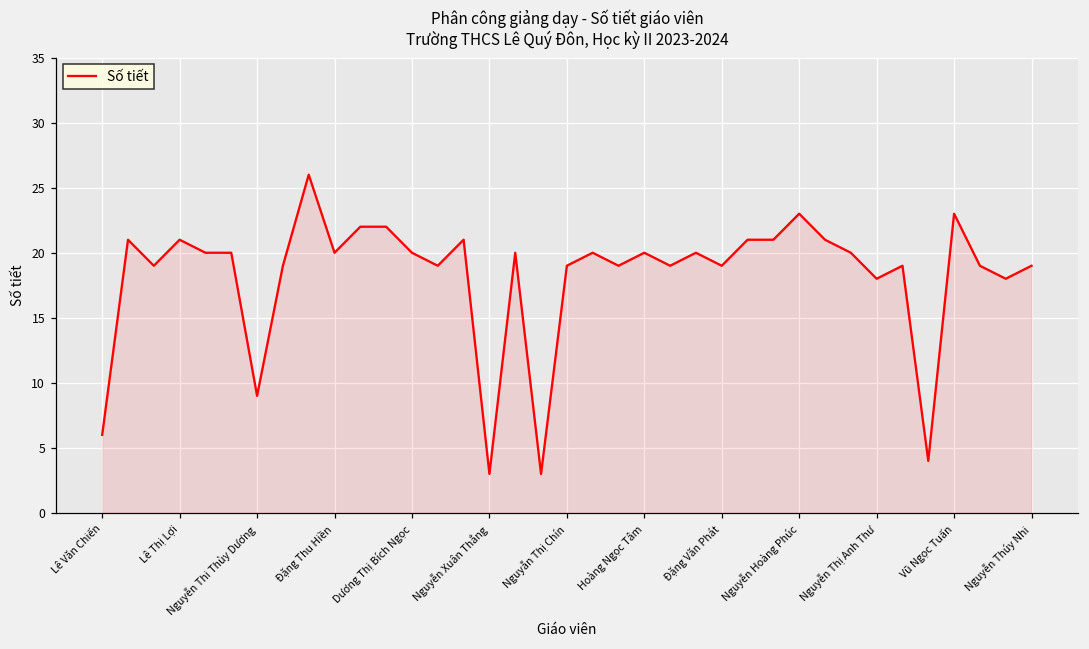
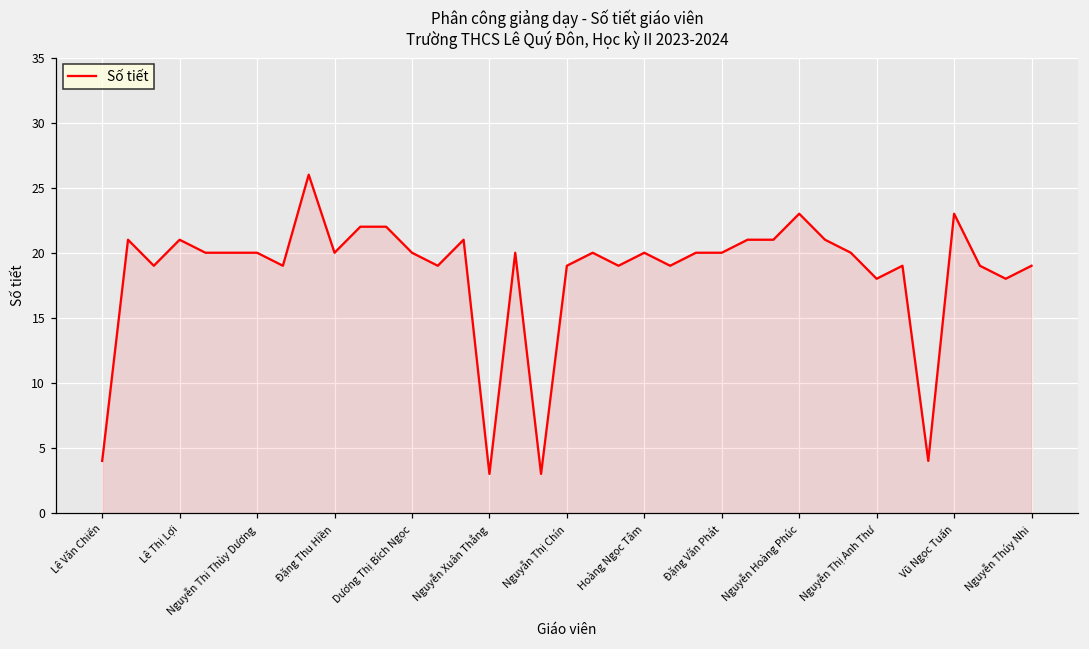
Lê Văn Chiến: 6 -> 4
Nguyễn Thi Thùy Dương: 9 -> 20
Đặng Văn Phát: 19 -> 20
